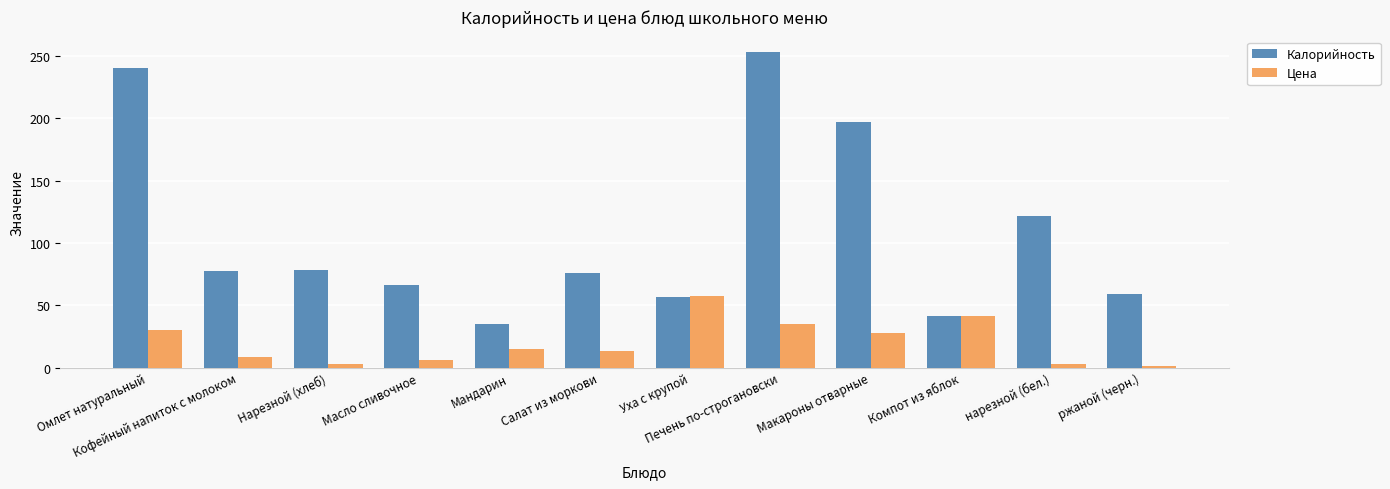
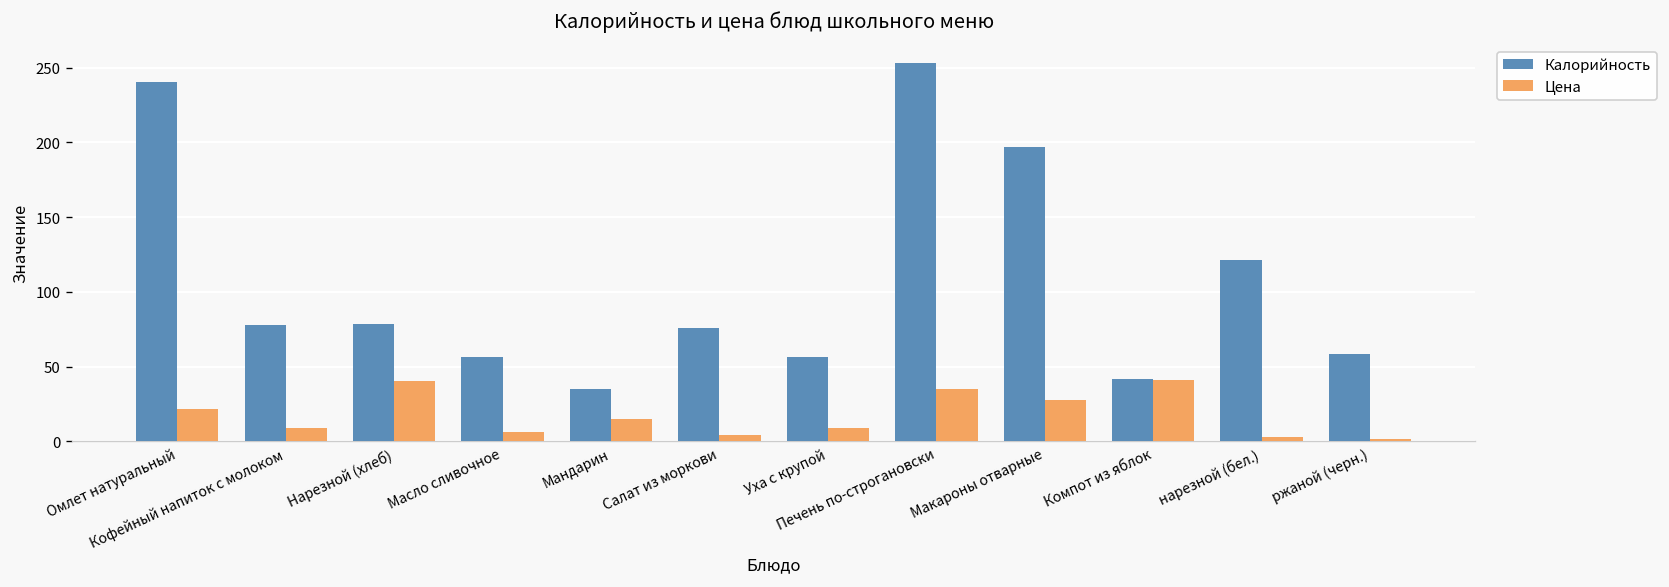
Цена, Омлет натуральный: 30 -> 21
Цена, Нарезной (хлеб): 3 -> 40
Калорийность, Масло сливочное: 66 -> 56
Цена, Салат из моркови: 14 -> 5
Цена, Уха с крупой: 57 -> 9
